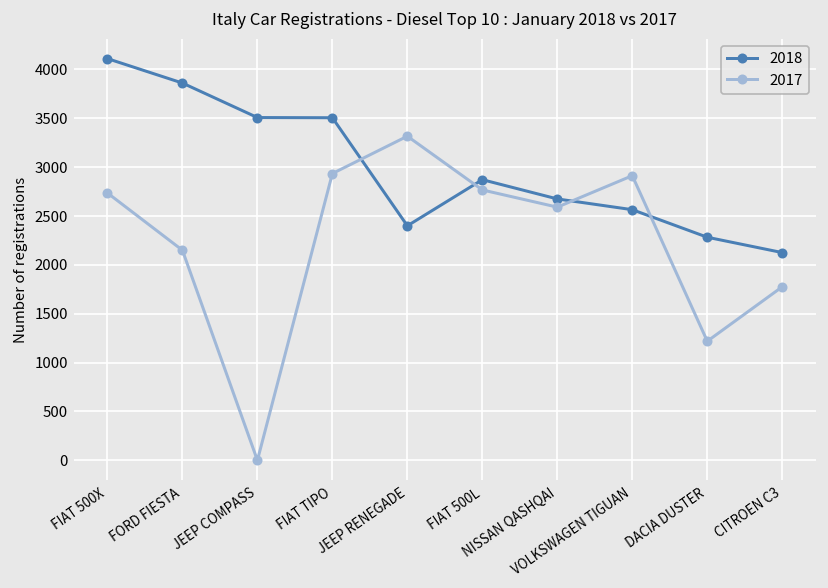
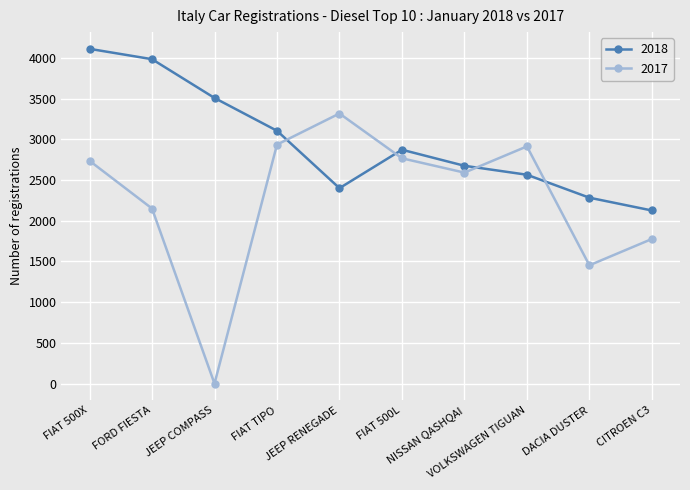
2018, FORD FIESTA: 3900 -> 4000
2018, FIAT TIPO: 3500 -> 3100
2017, DACIA DUSTER: 1200 -> 1500
